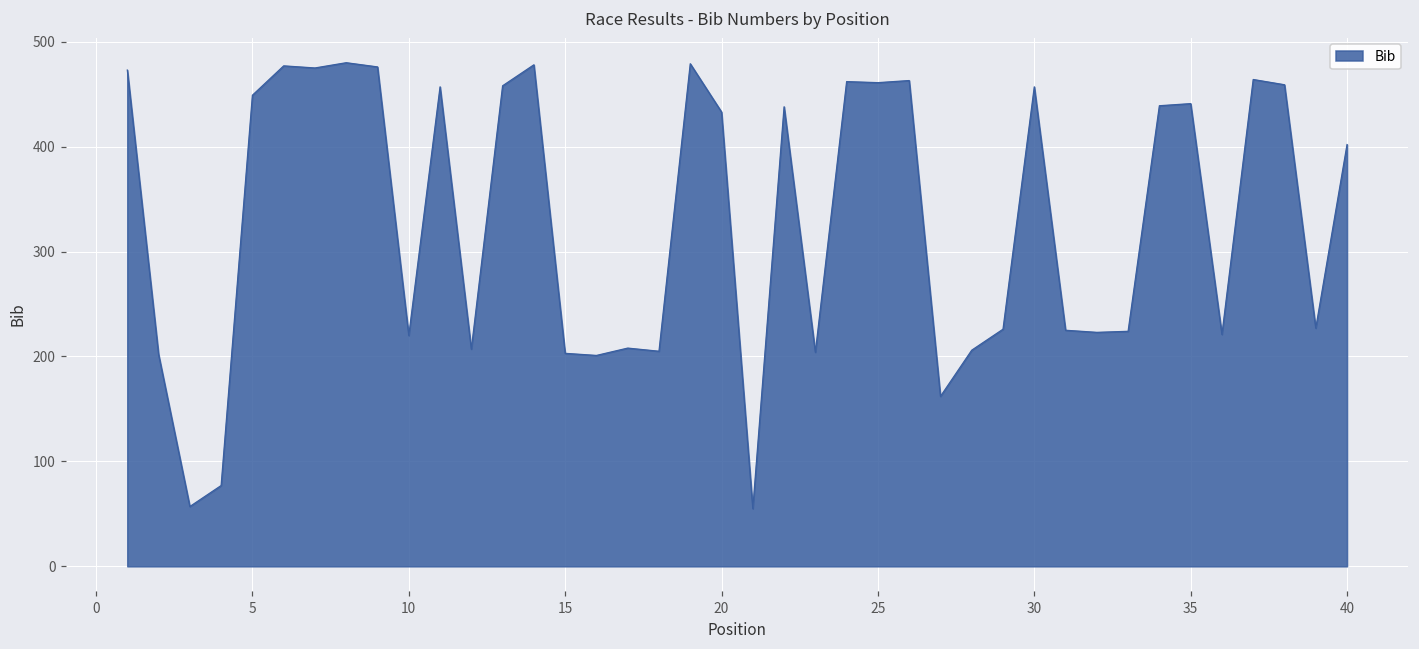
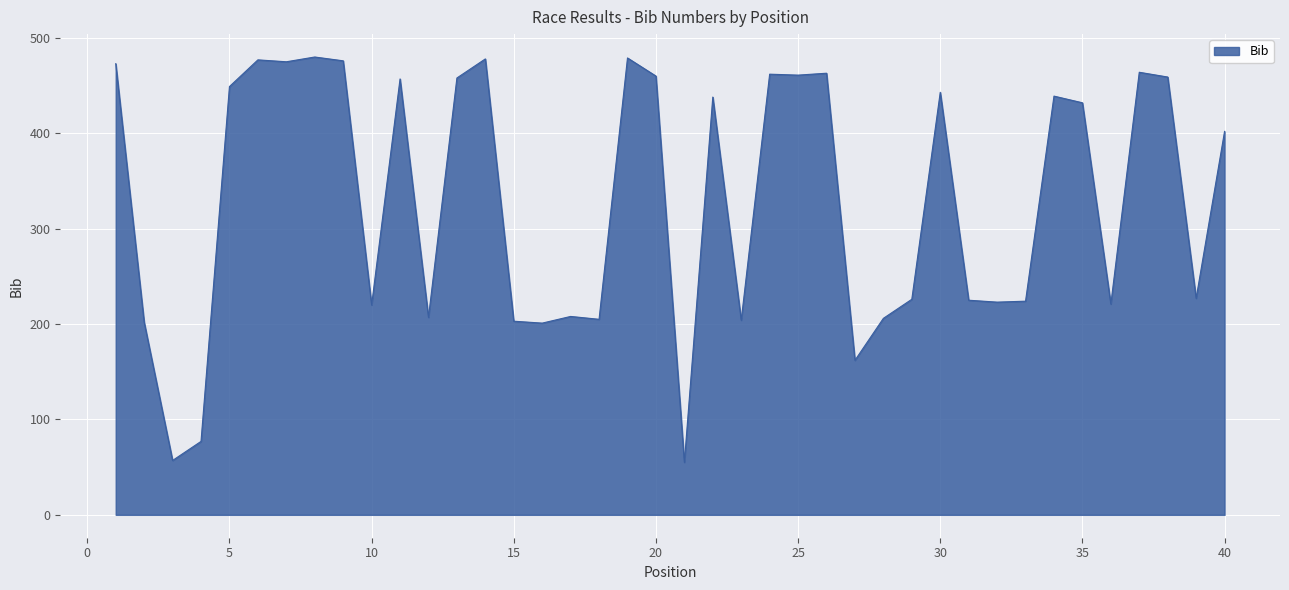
20: 430 -> 460
30: 460 -> 440
35: 440 -> 430
